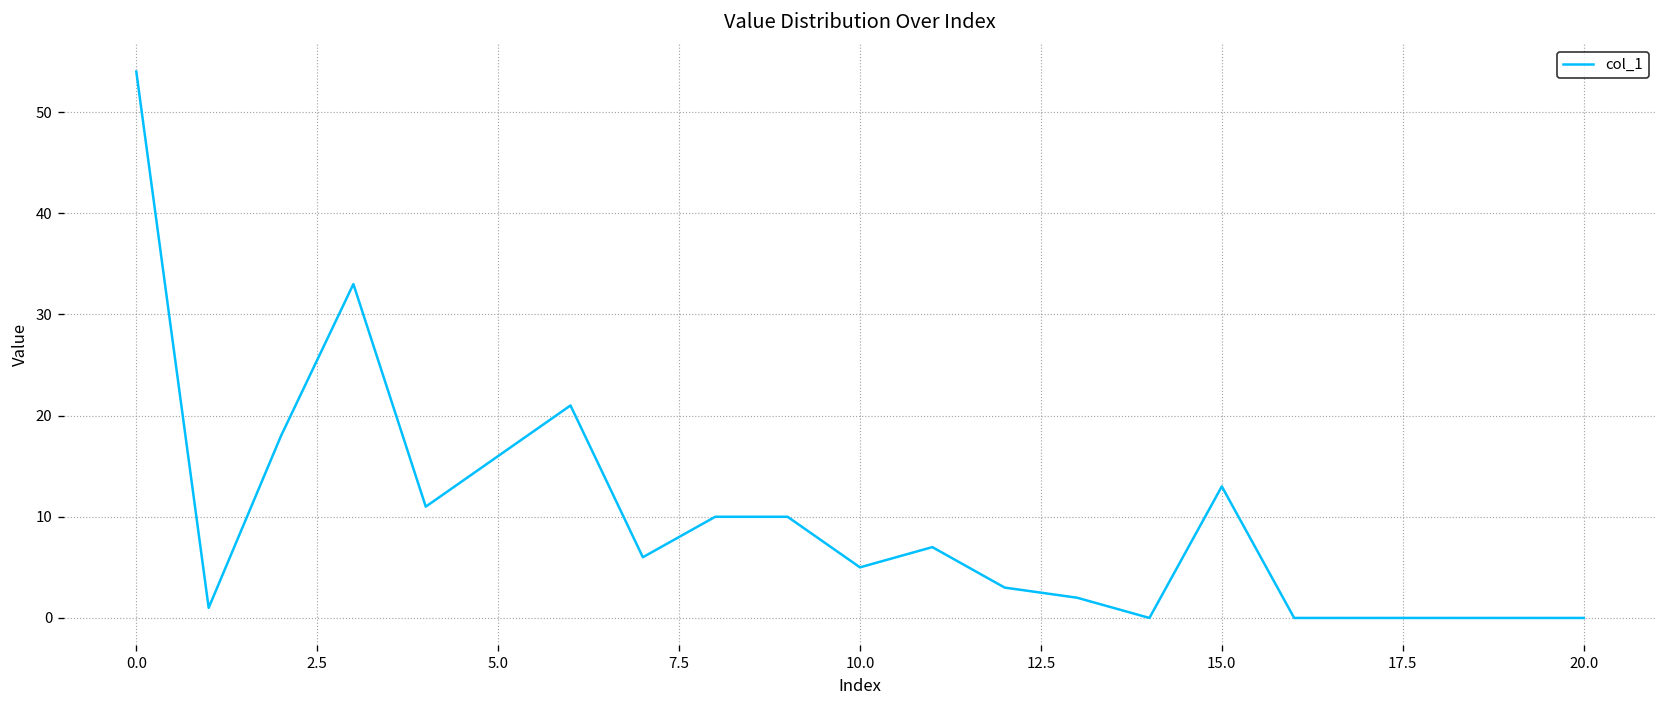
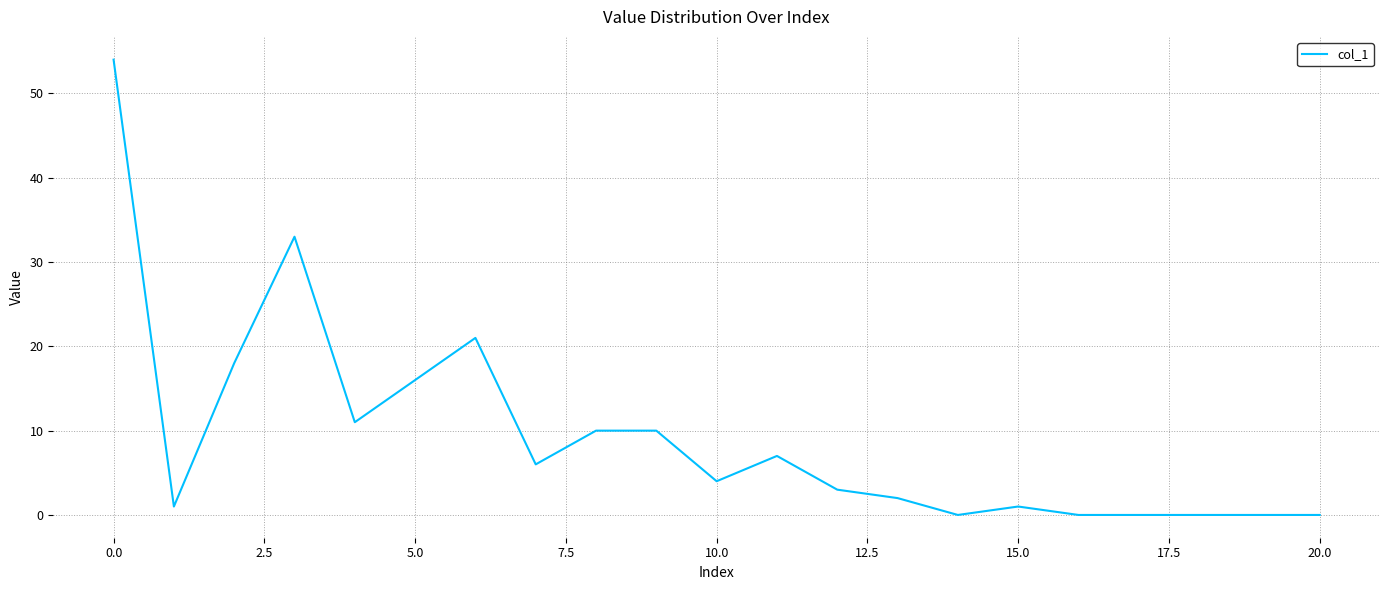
10.0: 5 -> 4
15.0: 13 -> 1
